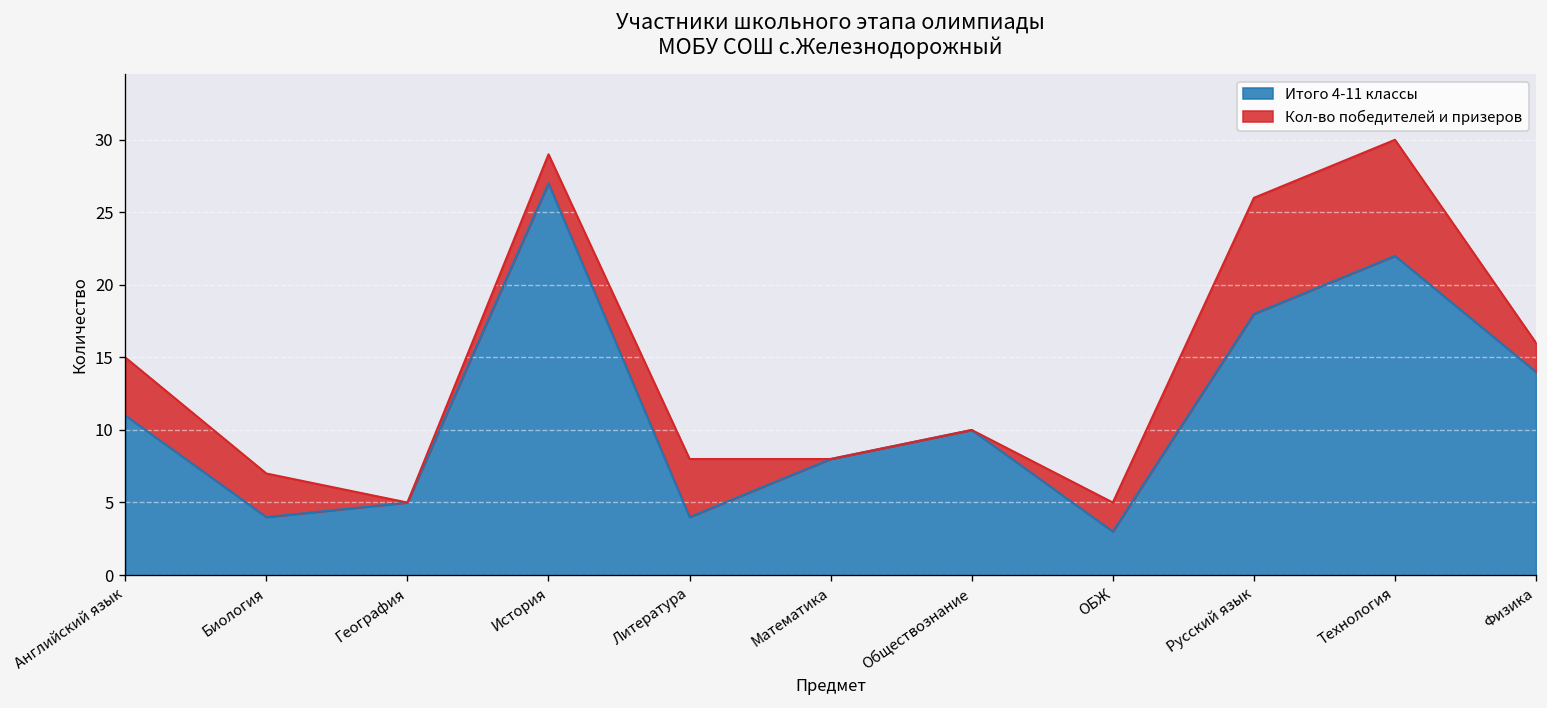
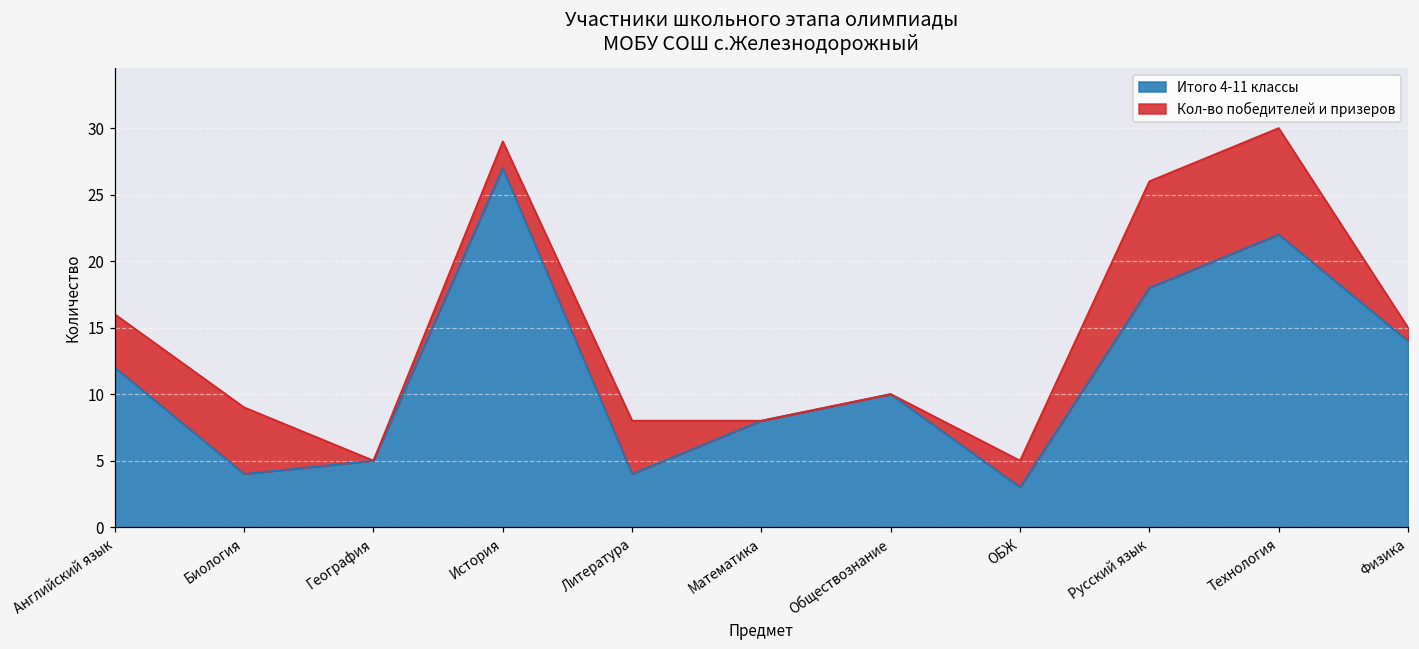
Итого 4-11 классы, Английский язык: 11 -> 12
Кол-во победителей и призеров, Биология: 3 -> 5
Кол-во победителей и призеров, Физика: 2 -> 1
